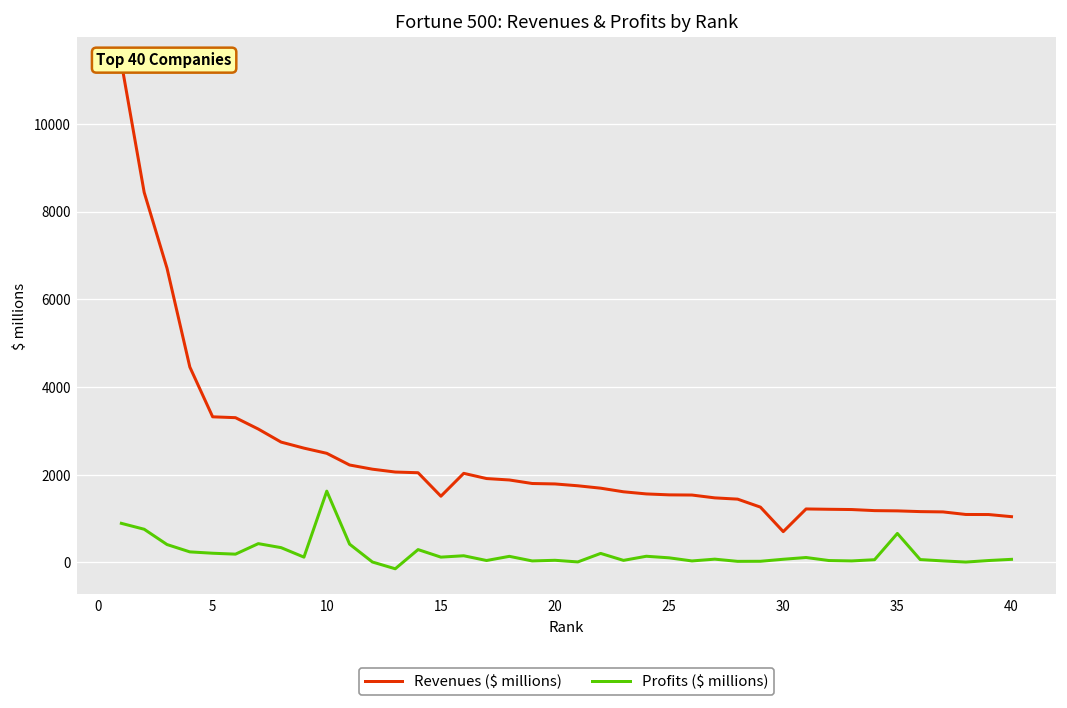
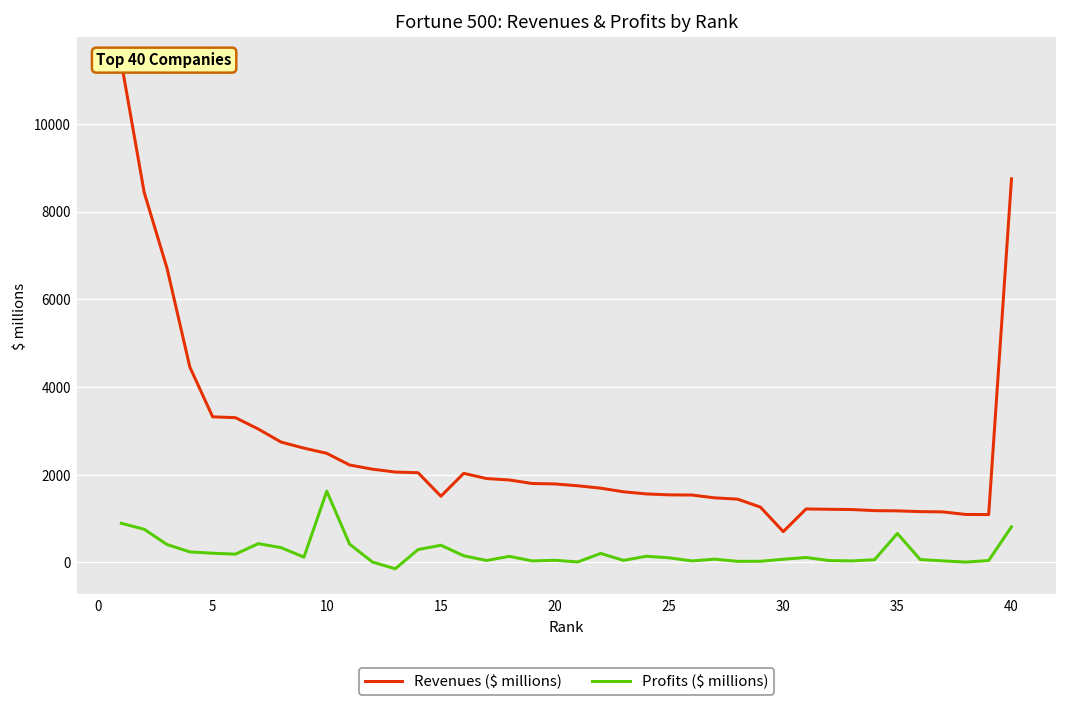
Profits ($ millions), 15: 100 -> 400
Revenues ($ millions), 40: 1000 -> 8700
Profits ($ millions), 40: 100 -> 800
